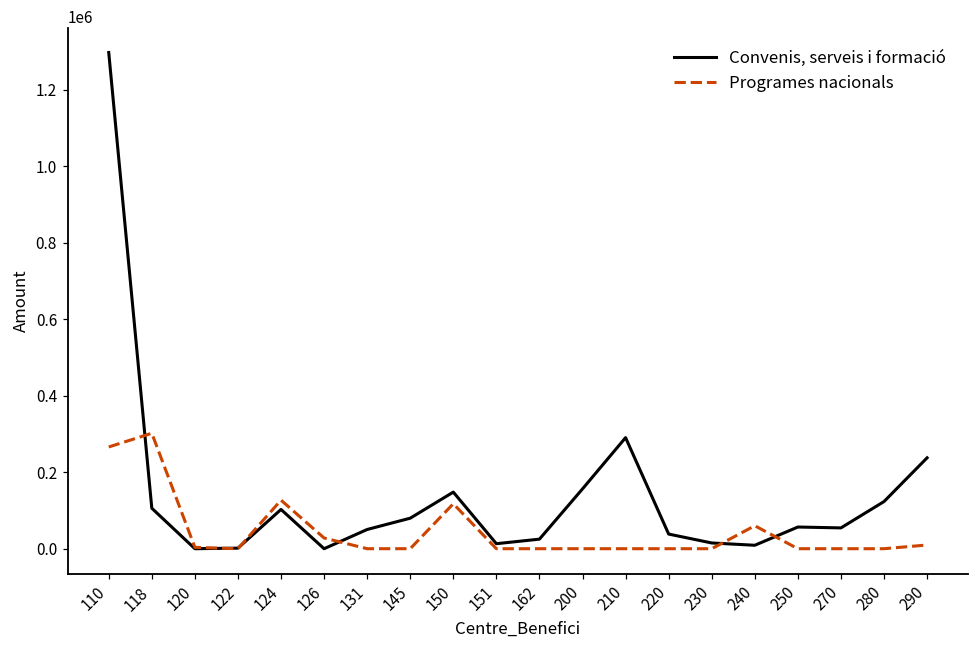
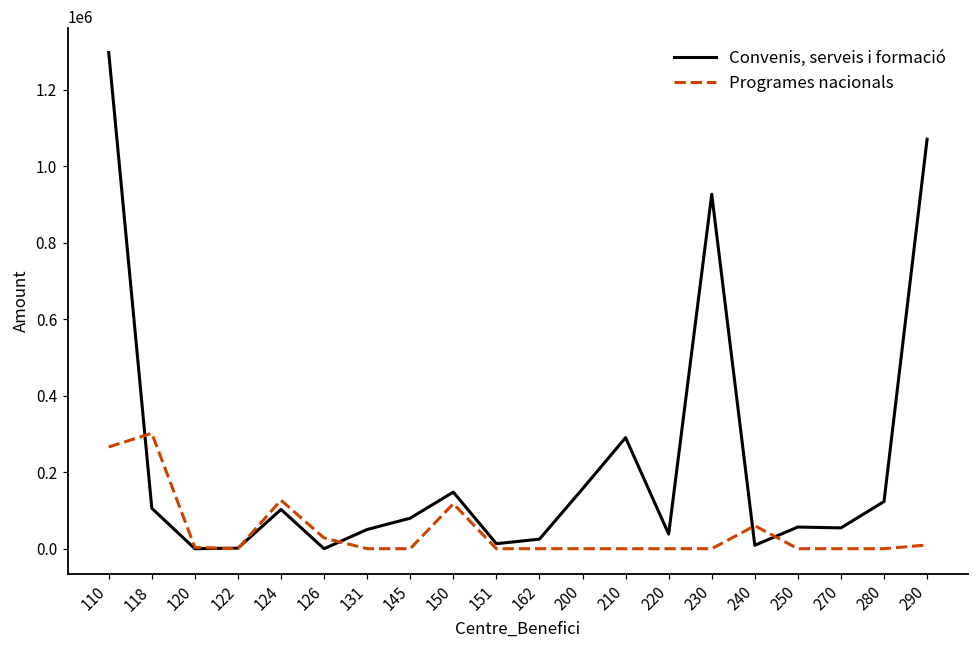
Convenis, serveis i formació, 230: 20000 -> 930000
Convenis, serveis i formació, 290: 240000 -> 1070000
